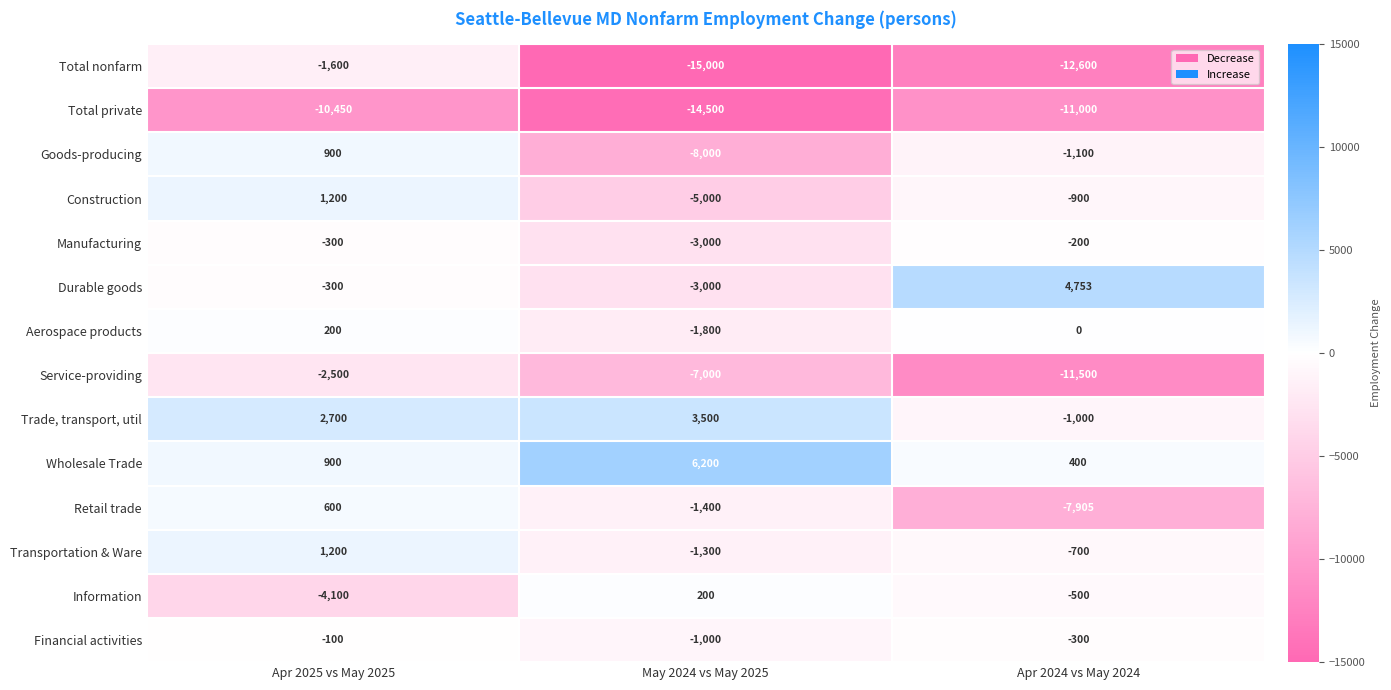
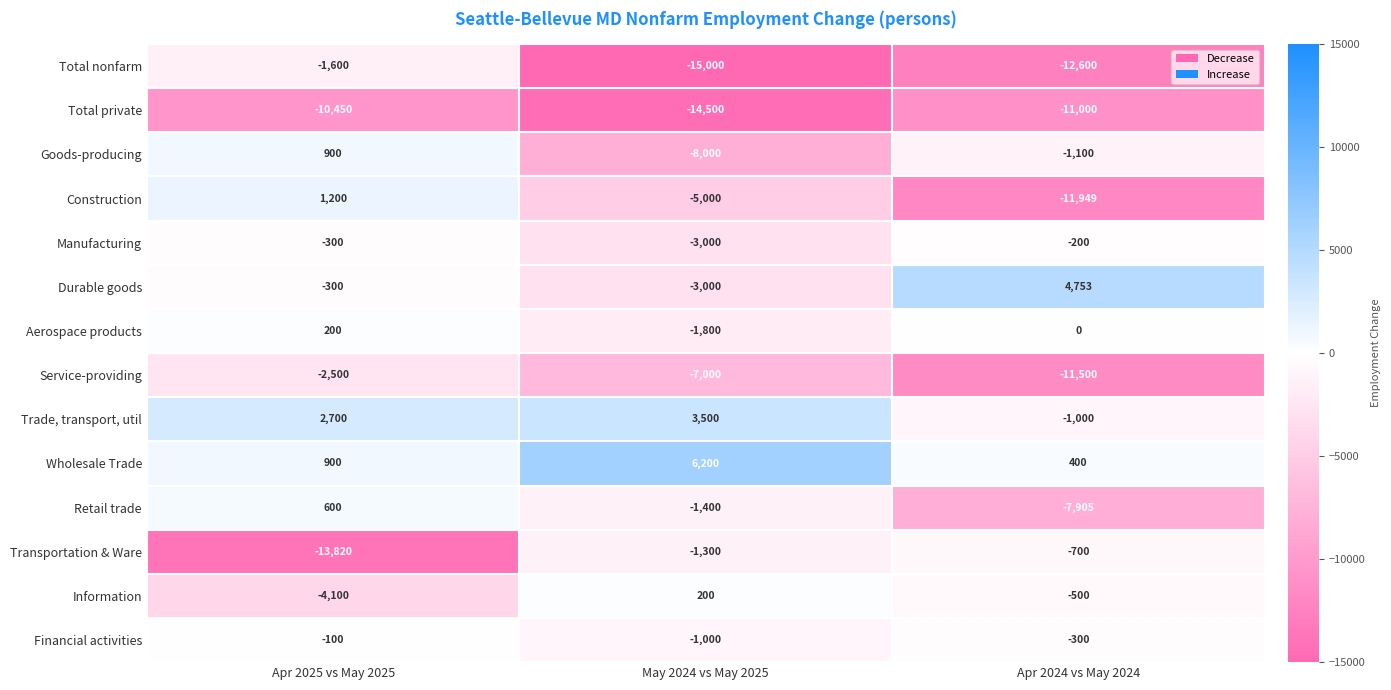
Construction, Apr 2024 vs May 2024: -900 -> -11,949
Transportation & Ware, Apr 2025 vs May 2025: 1,200 -> -13,820
